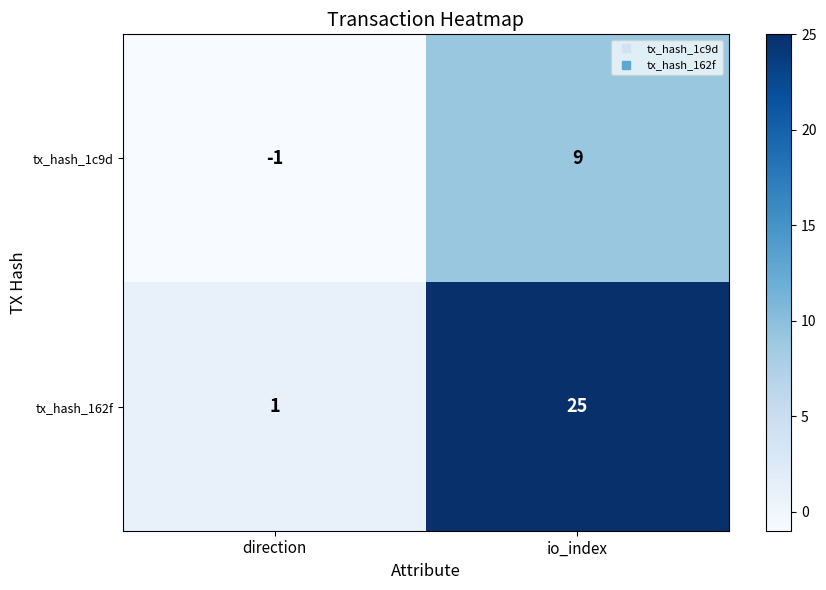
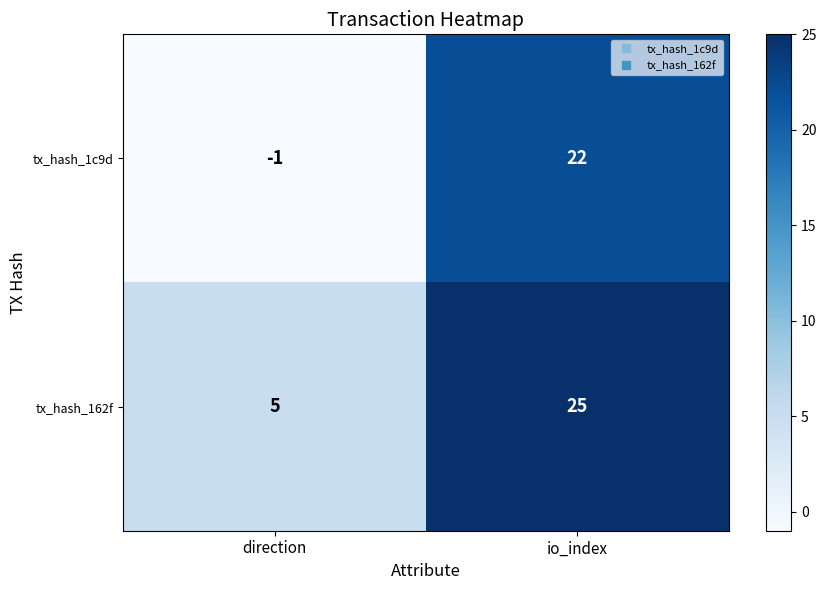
tx_hash_1c9d, io_index: 9 -> 22
tx_hash_162f, direction: 1 -> 5
